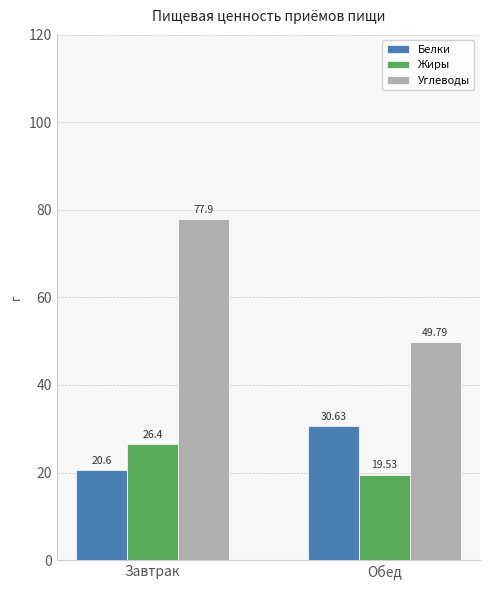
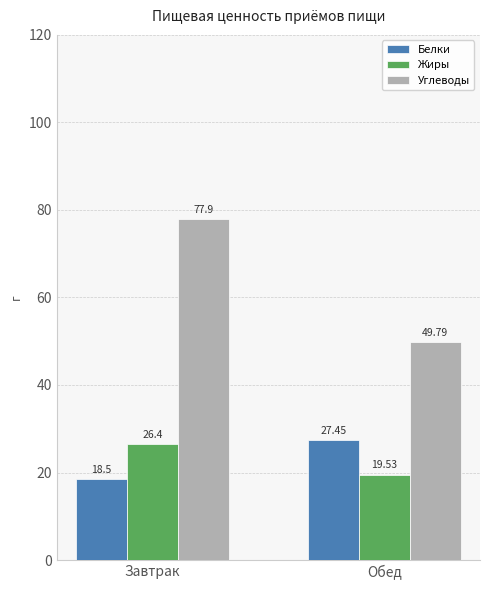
Белки, Завтрак: 20.6 -> 18.5
Белки, Обед: 30.63 -> 27.45
